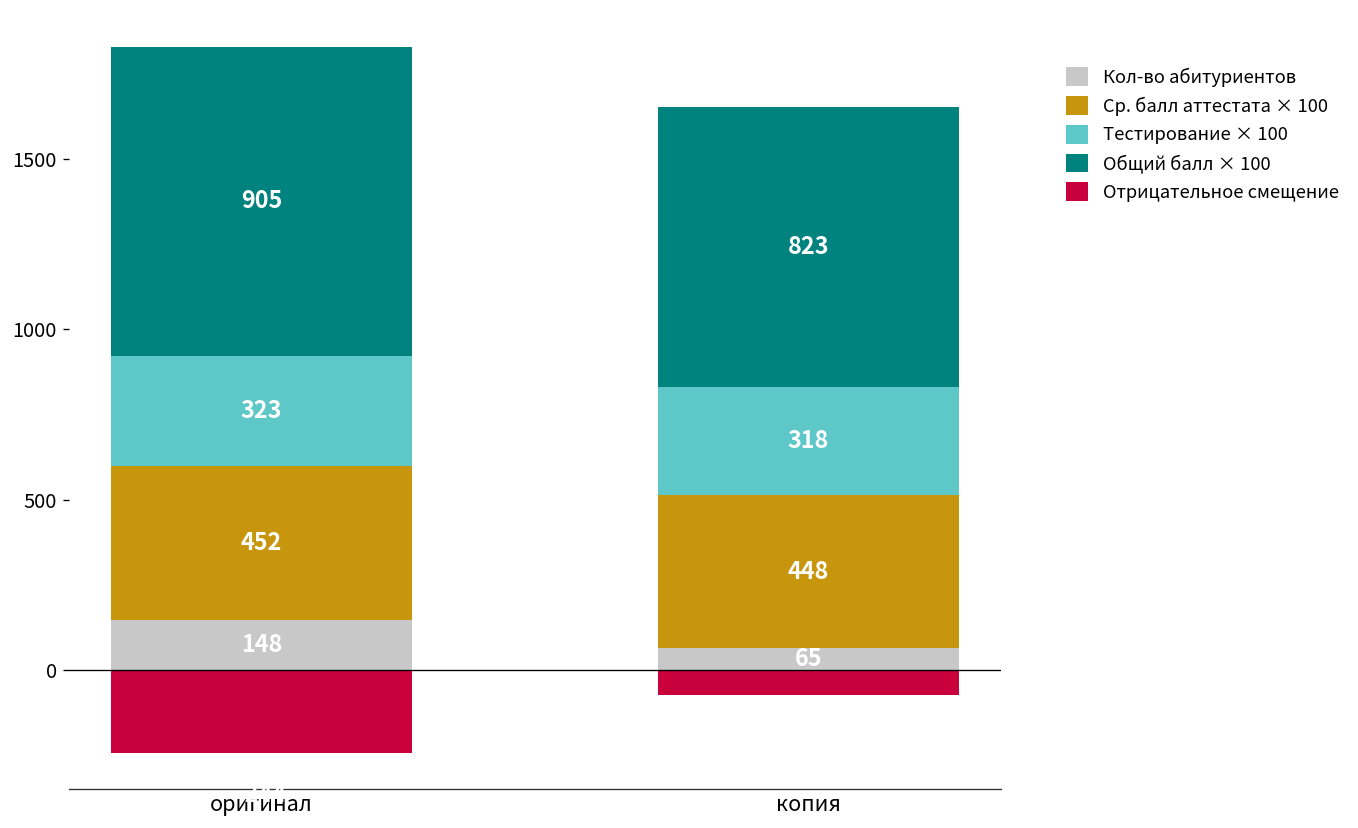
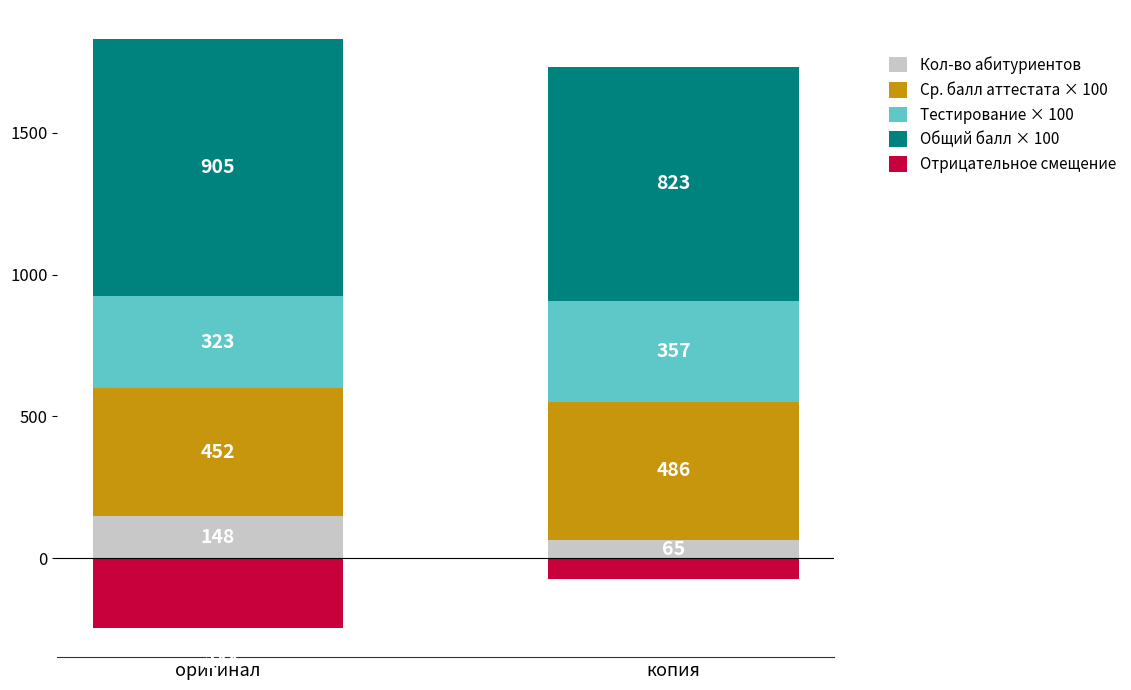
Ср. балл аттестата × 100, копия: 448 -> 486
Тестирование × 100, копия: 318 -> 357
